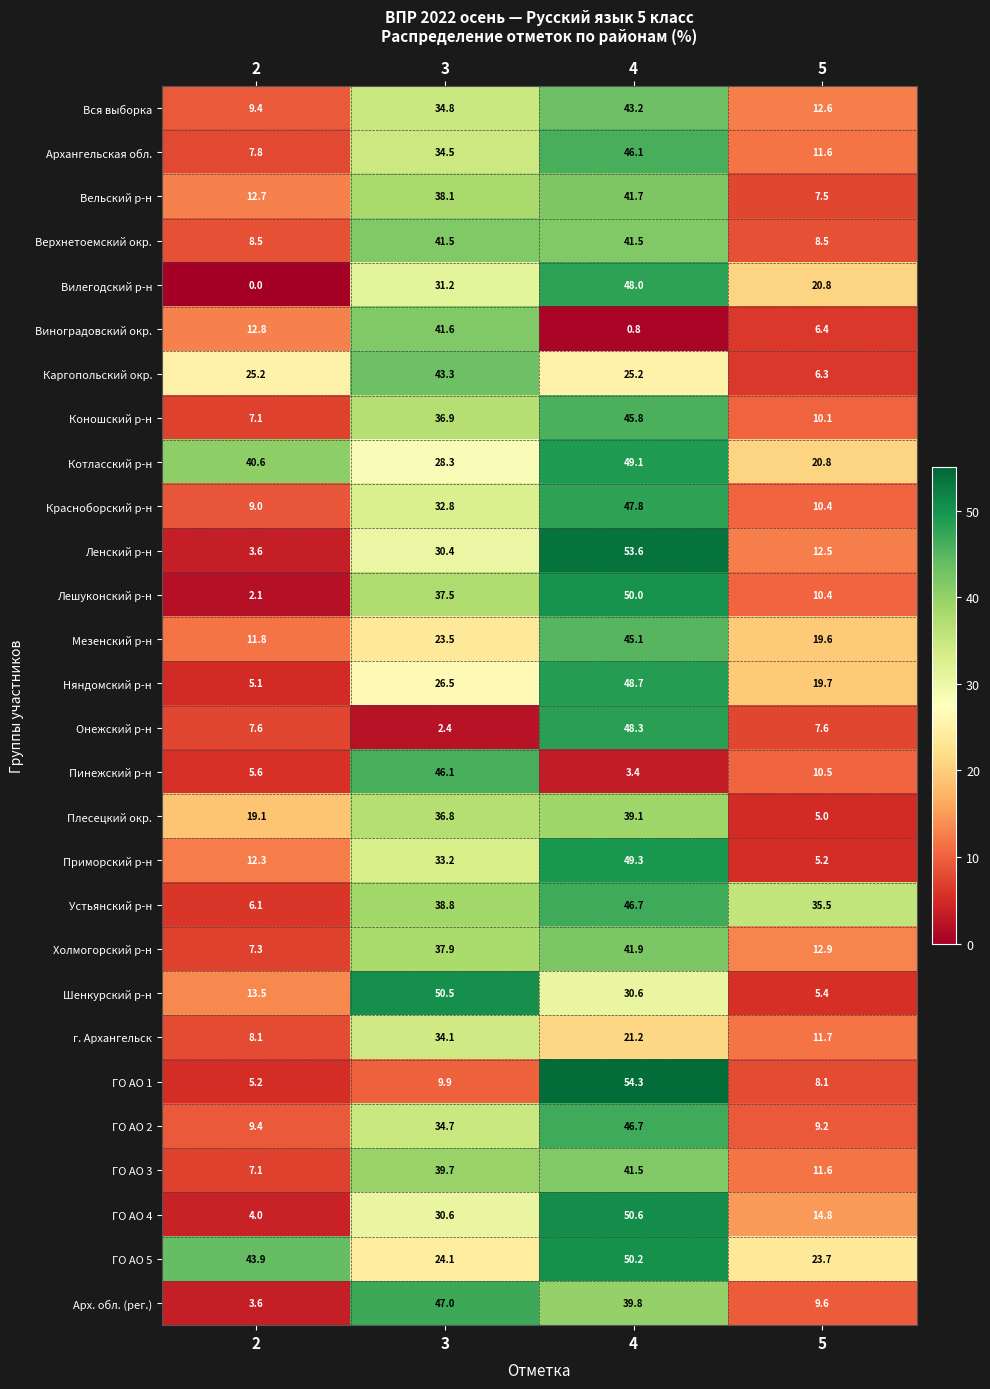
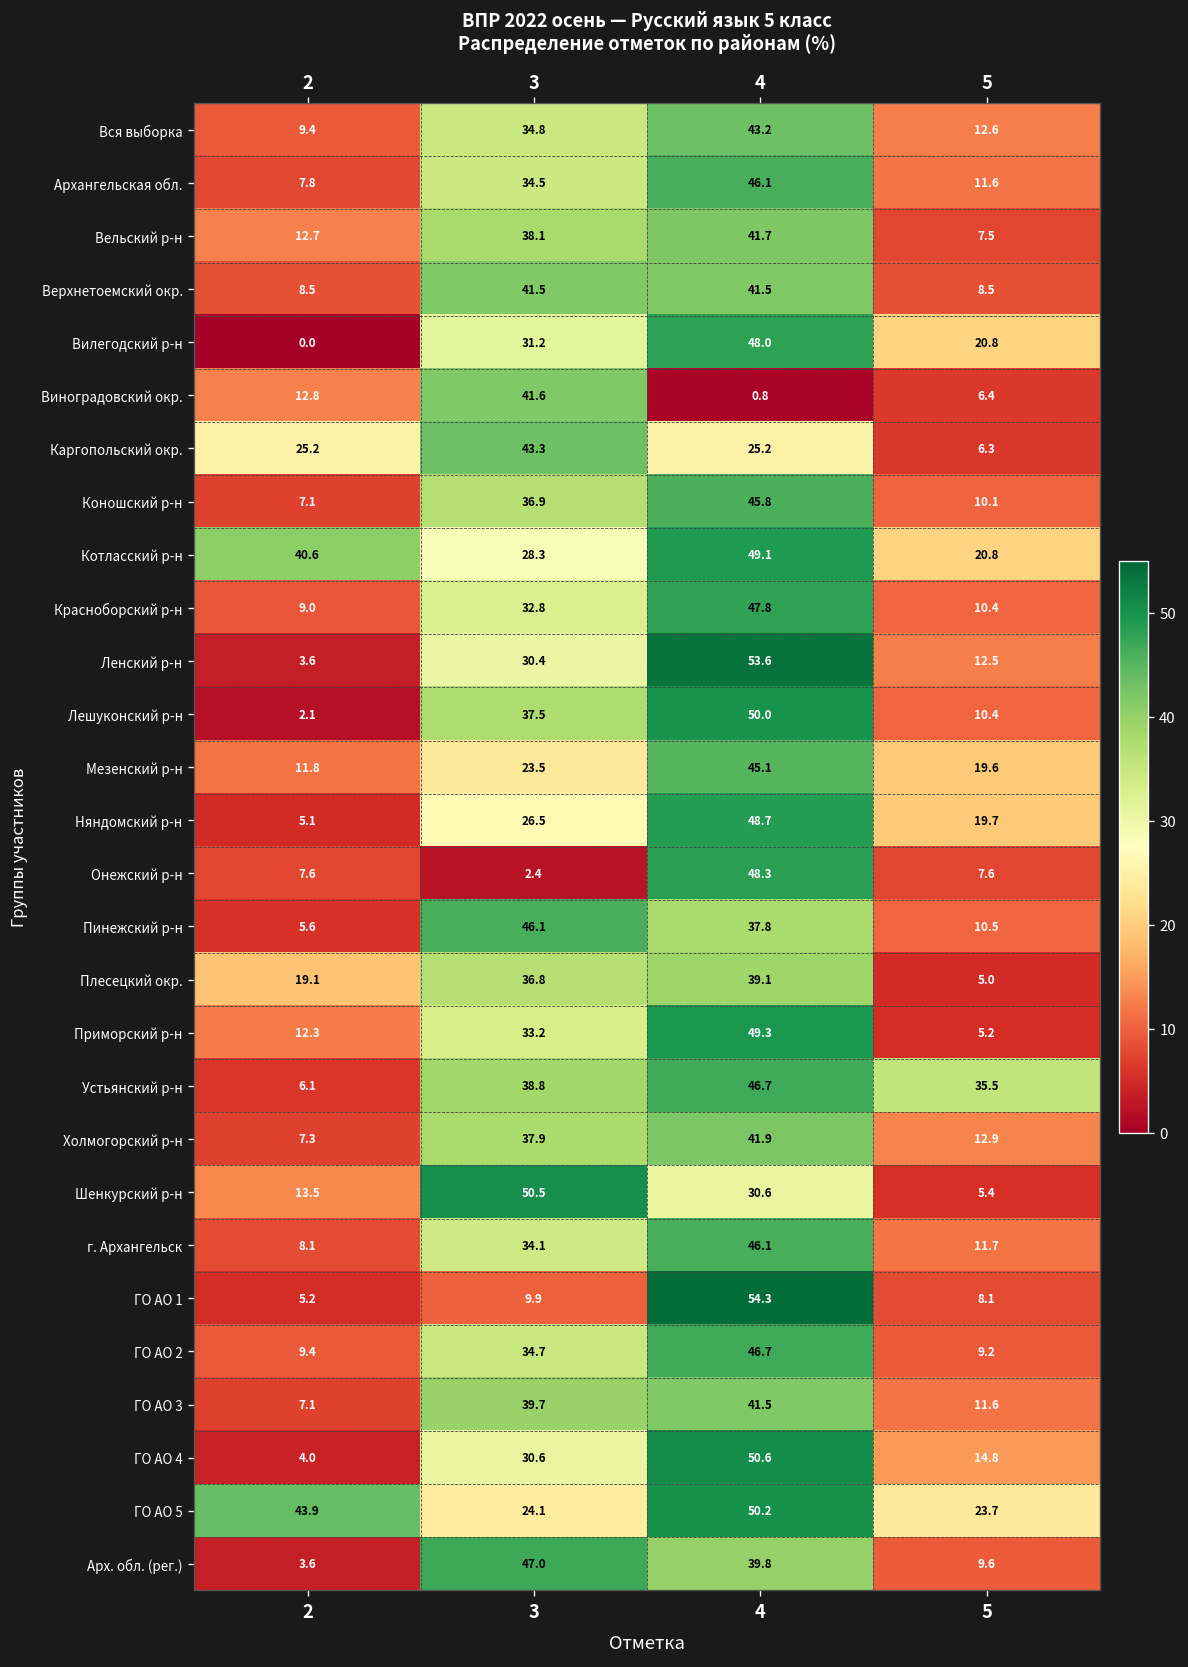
Пинежский р-н, 4: 3.4 -> 37.8
г. Архангельск, 4: 21.2 -> 46.1
